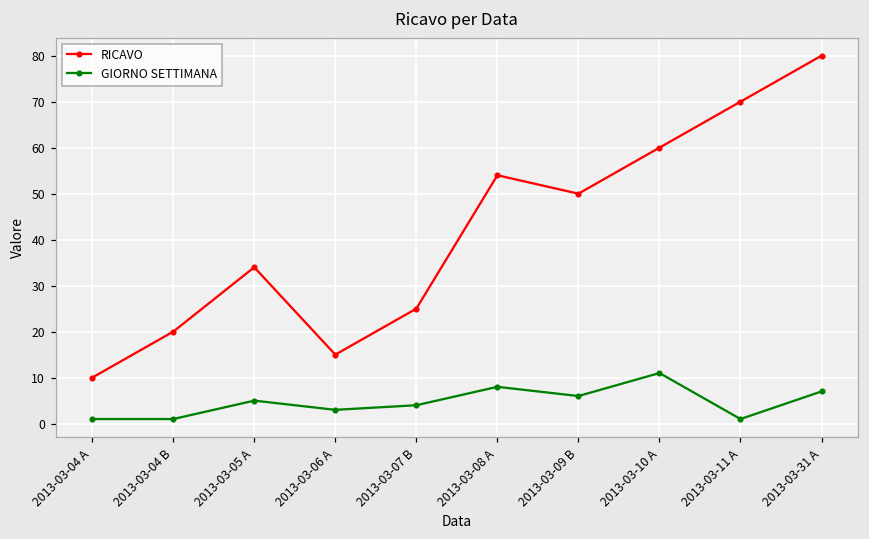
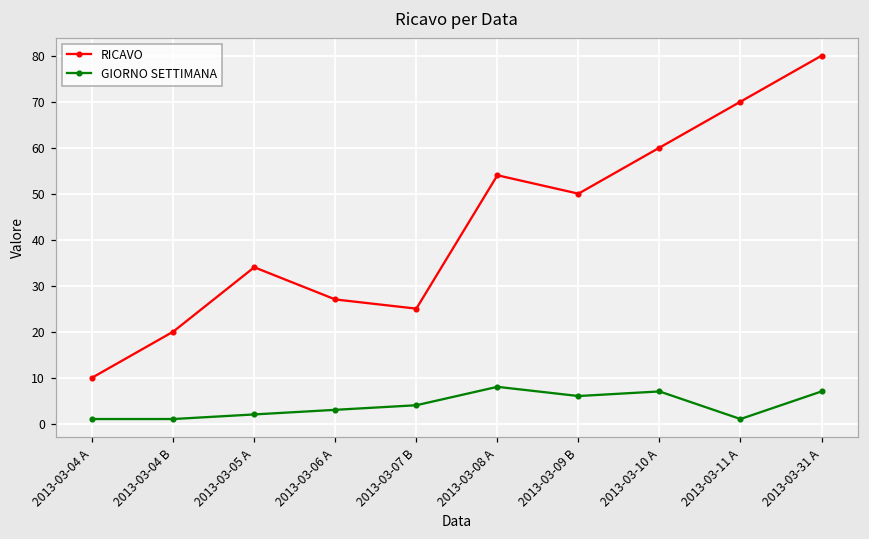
GIORNO SETTIMANA, 2013-03-05 A: 5 -> 2
RICAVO, 2013-03-06 A: 15 -> 27
GIORNO SETTIMANA, 2013-03-10 A: 11 -> 7
